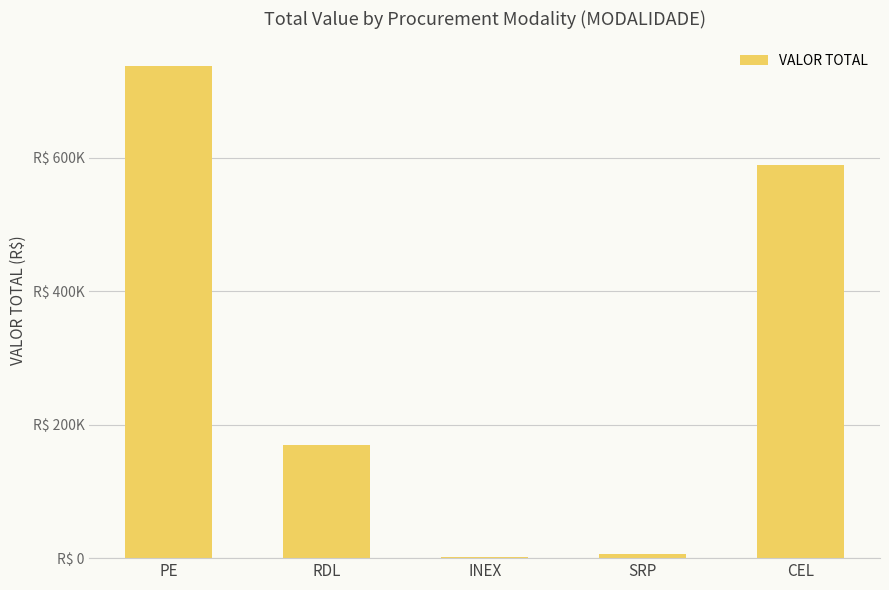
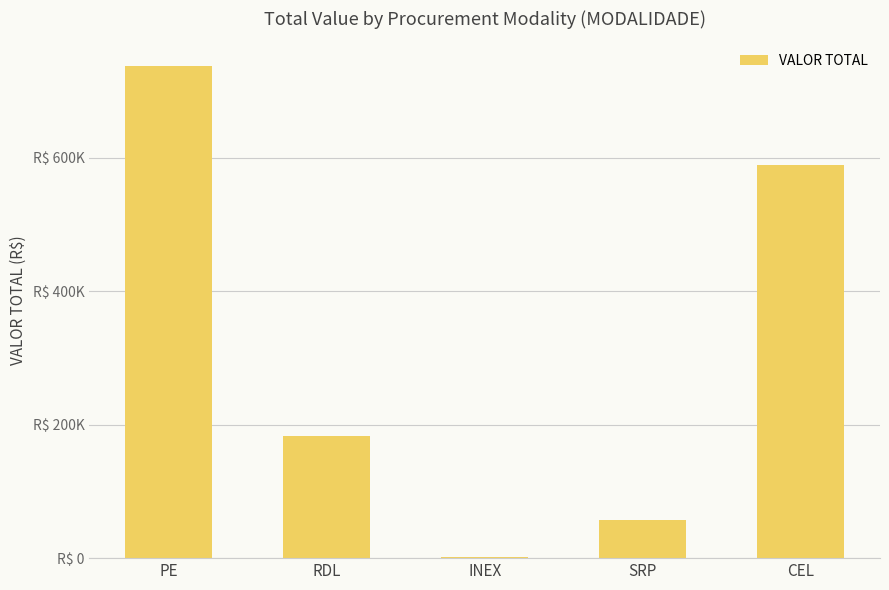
RDL: R$ 170000 -> R$ 180000
SRP: R$ 10000 -> R$ 60000
